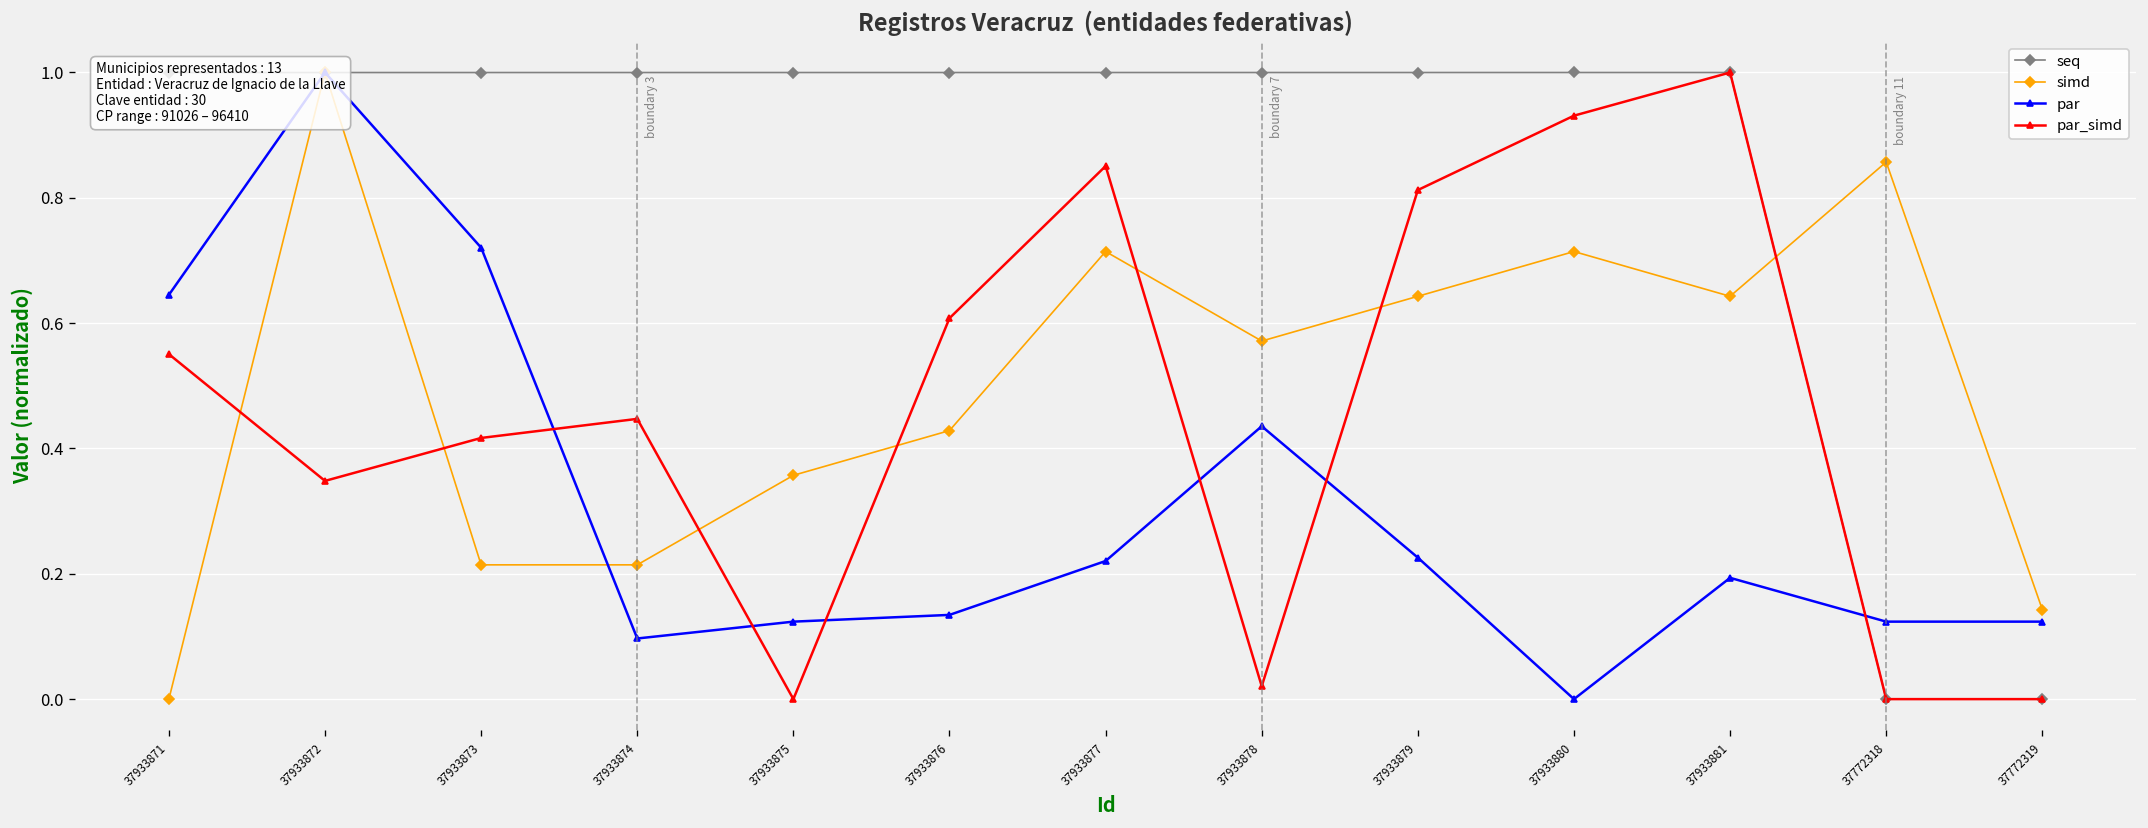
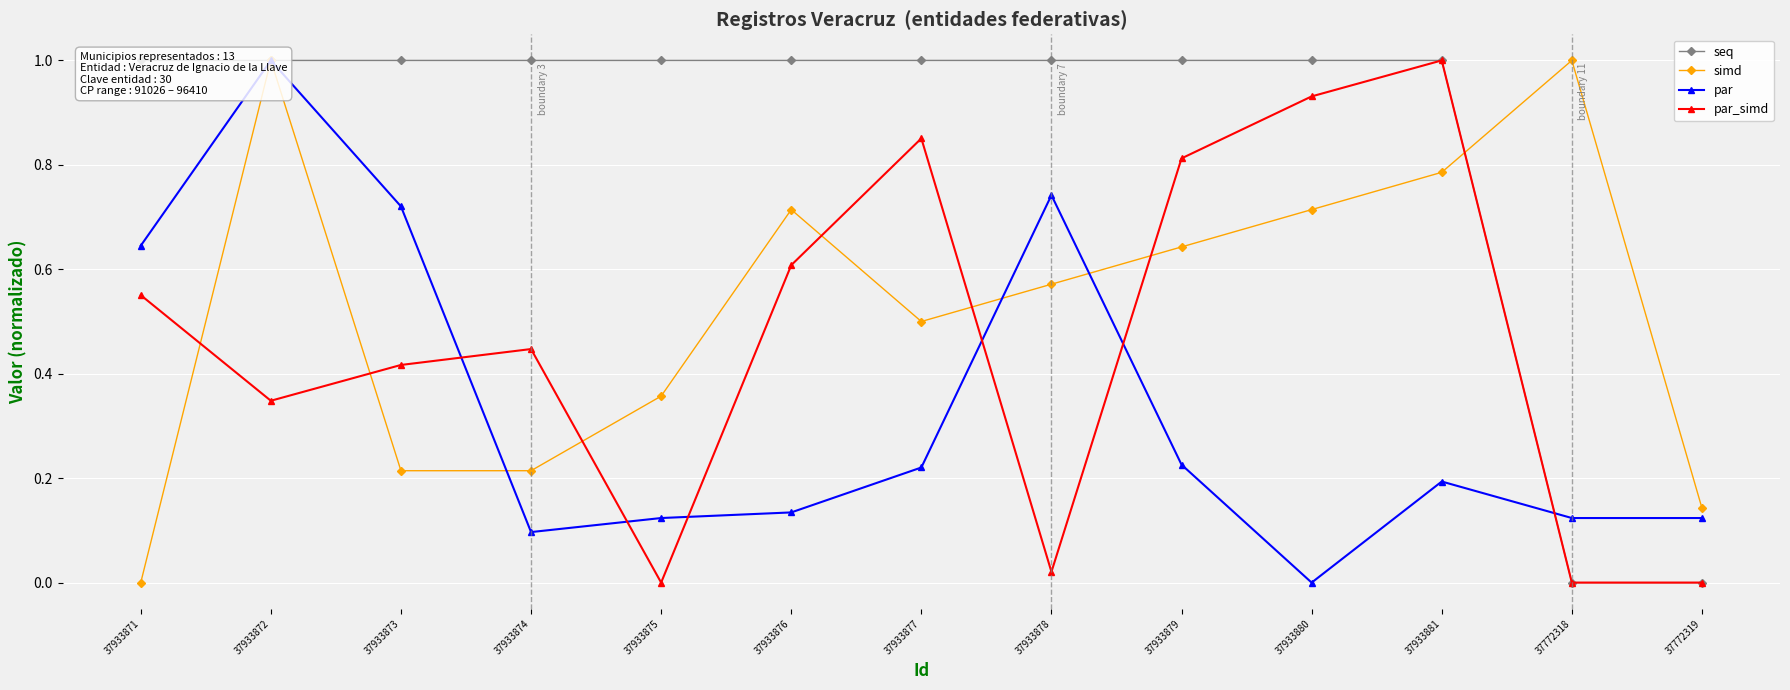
simd, 37933876: 0.43 -> 0.71
simd, 37933877: 0.71 -> 0.50
par, 37933878: 0.44 -> 0.74
simd, 37933881: 0.64 -> 0.79
simd, 37772318: 0.86 -> 1.00
